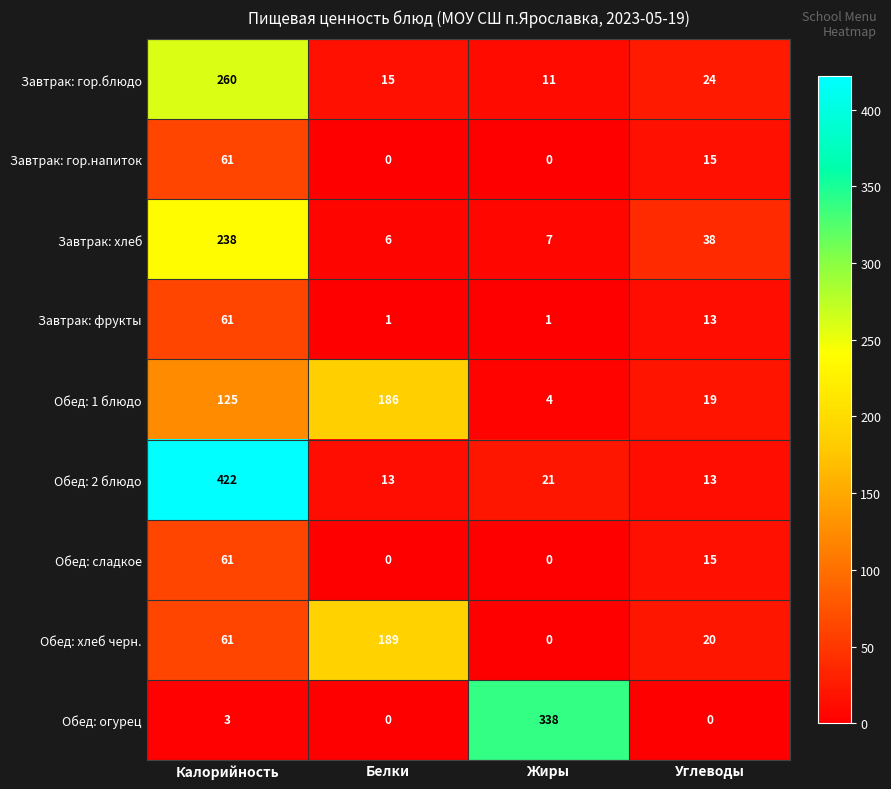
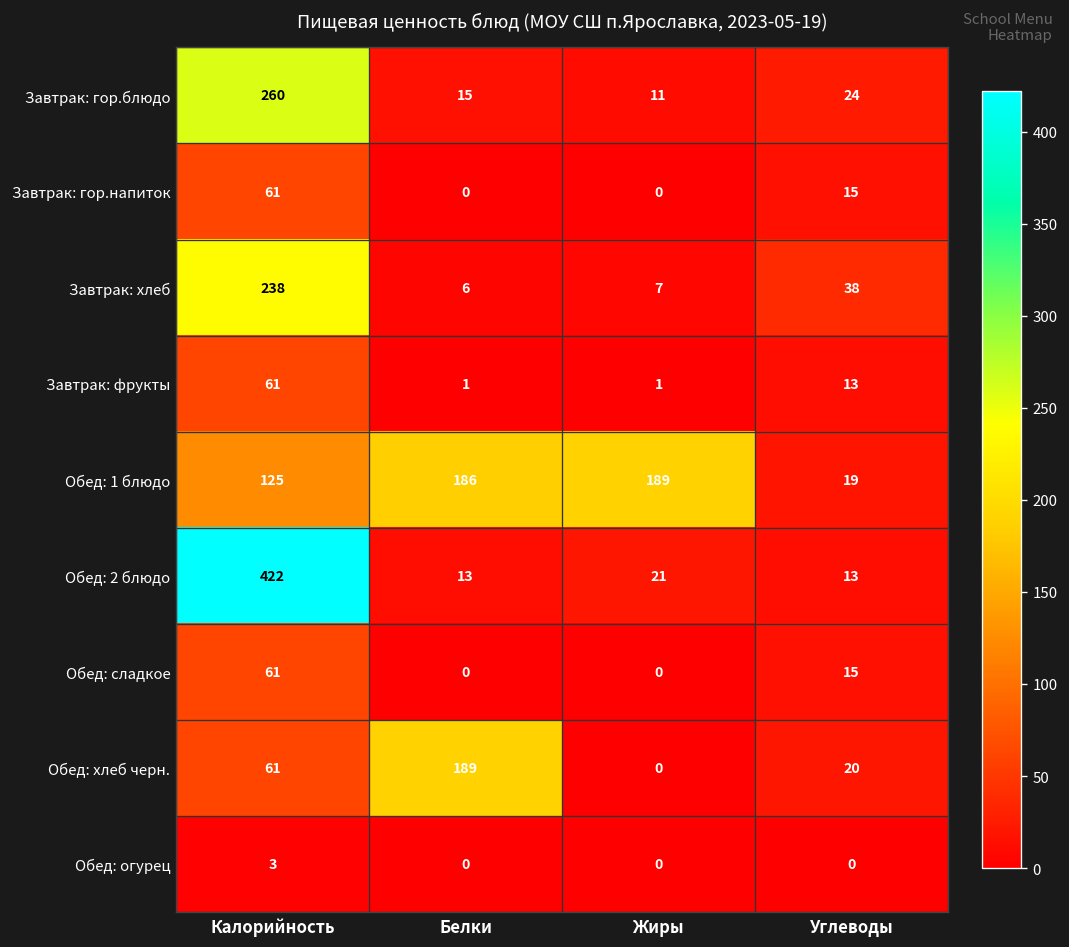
Обед: 1 блюдо, Жиры: 4 -> 189
Обед: огурец, Жиры: 338 -> 0
